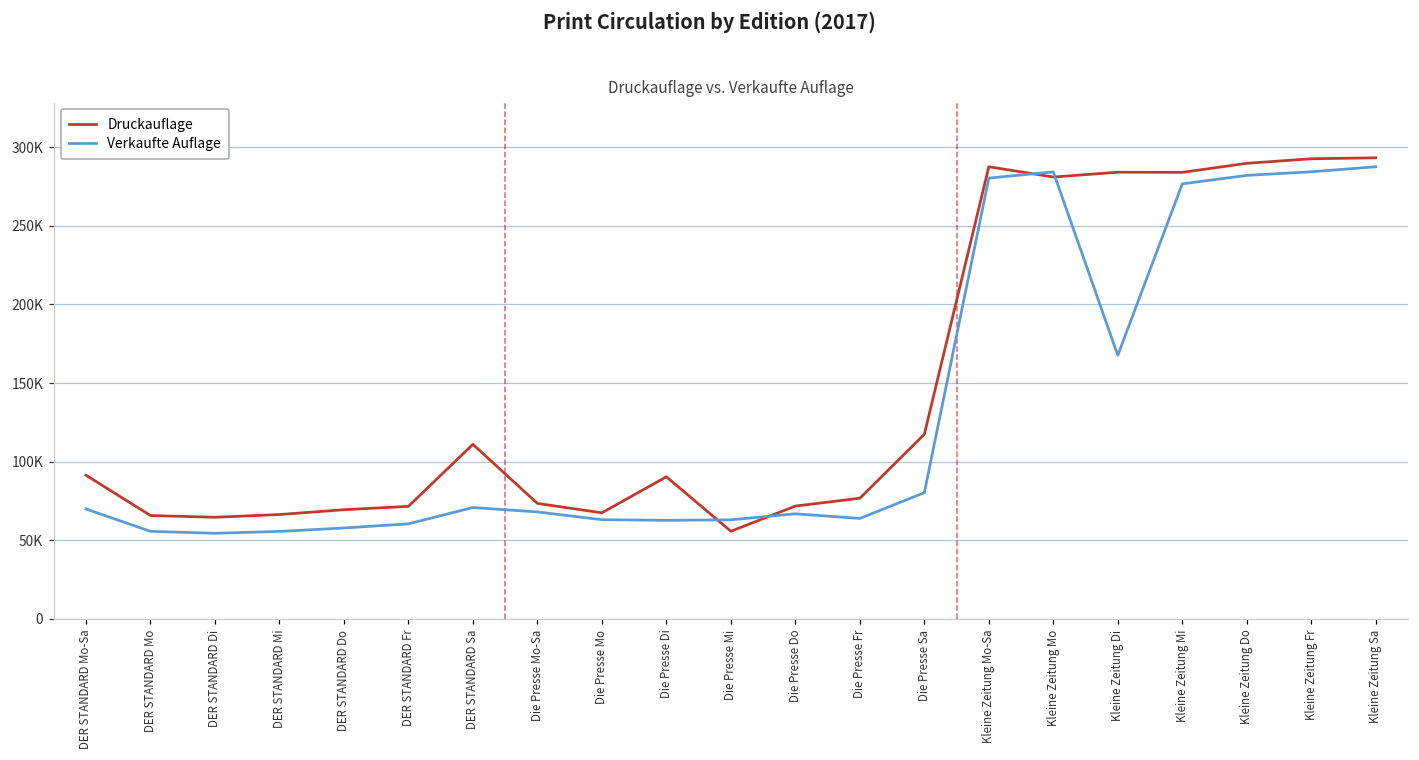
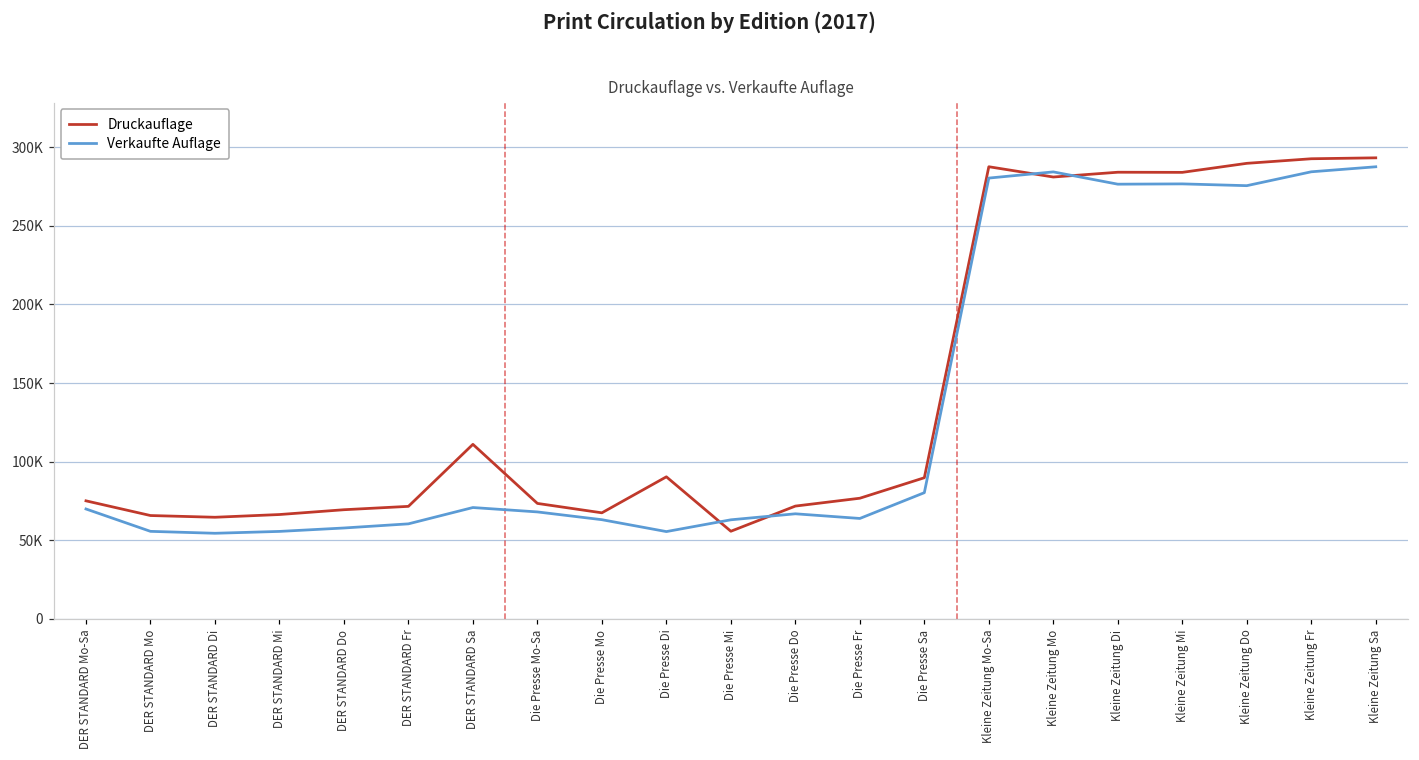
Druckauflage, DER STANDARD Mo-Sa: 91000 -> 75000
Verkaufte Auflage, Die Presse Di: 63000 -> 55000
Druckauflage, Die Presse Sa: 117000 -> 90000
Verkaufte Auflage, Kleine Zeitung Di: 168000 -> 276000
Verkaufte Auflage, Kleine Zeitung Do: 282000 -> 276000
